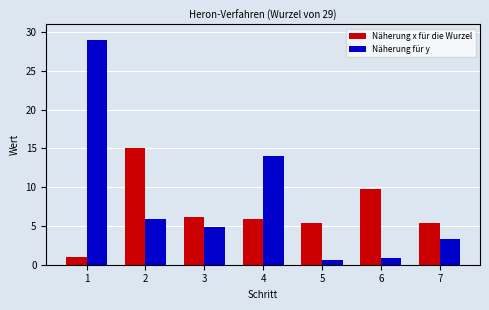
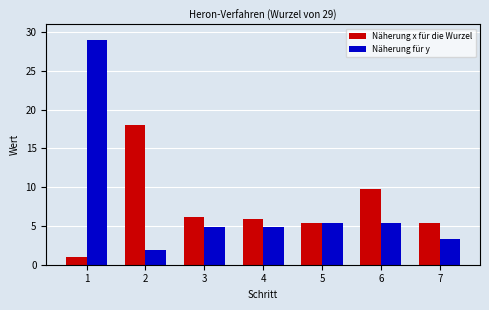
Näherung x für die Wurzel, 2: 15 -> 18
Näherung für y, 2: 6 -> 2
Näherung für y, 4: 14 -> 5
Näherung für y, 5: 1 -> 5
Näherung für y, 6: 1 -> 5
